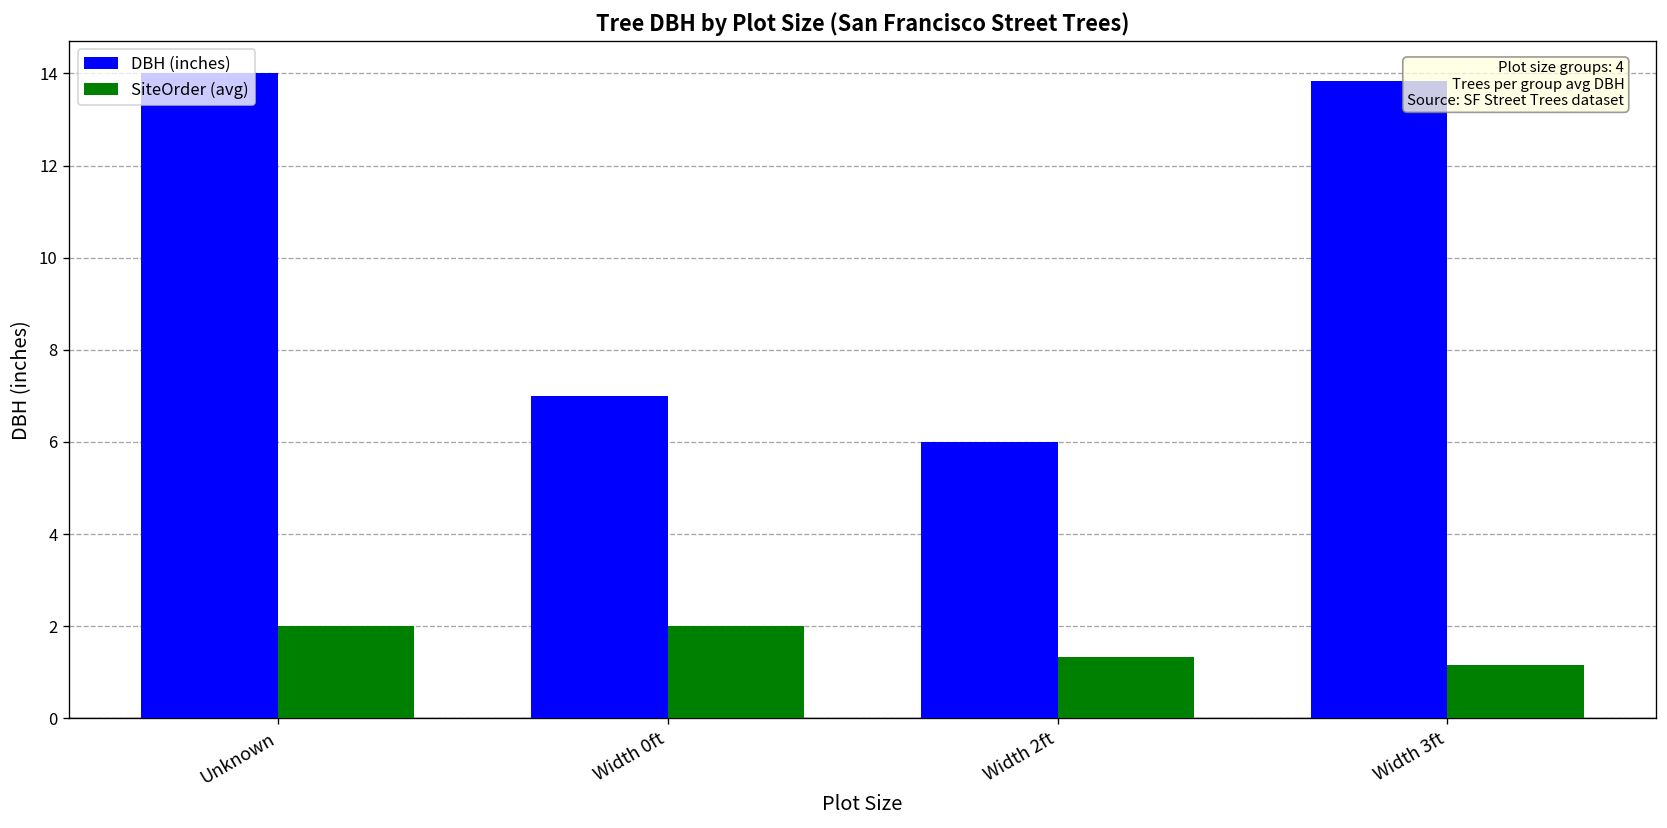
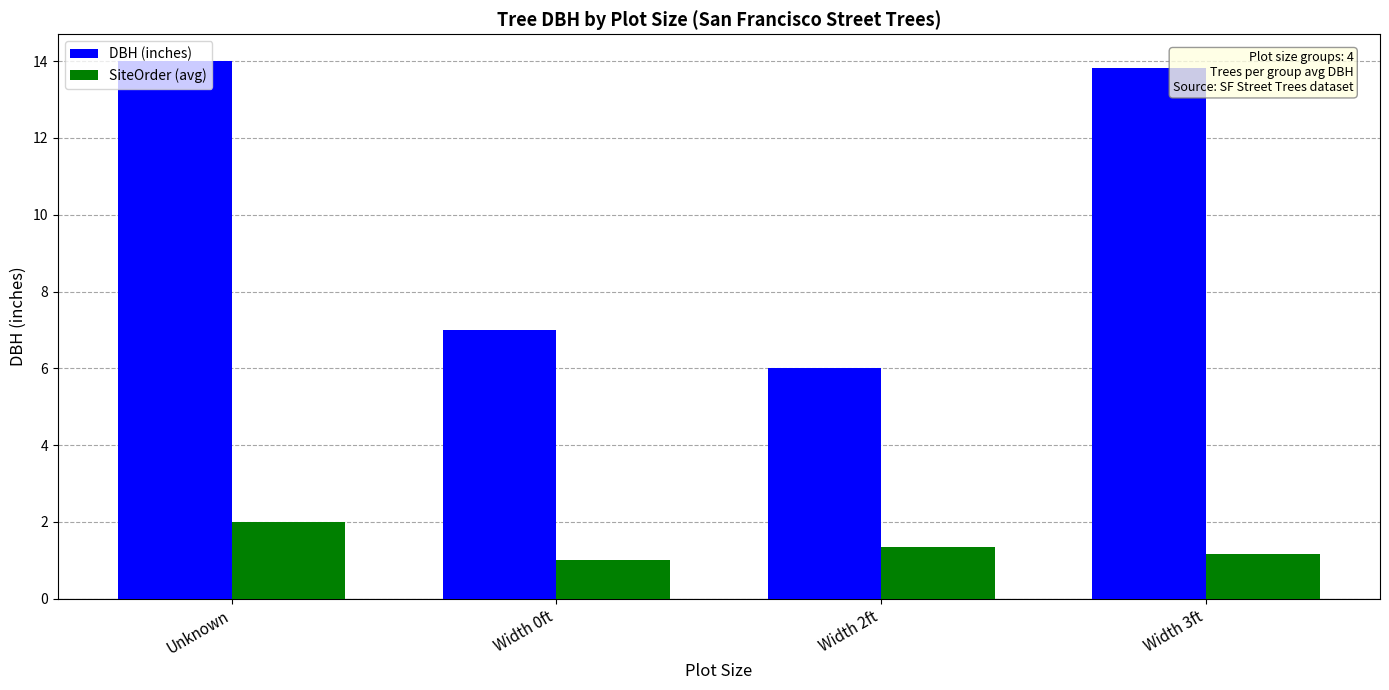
SiteOrder (avg), Width 0ft: 2 -> 1
